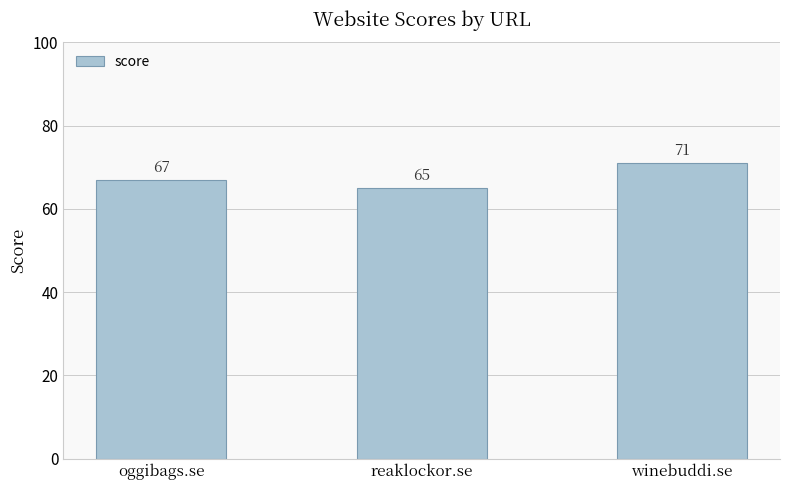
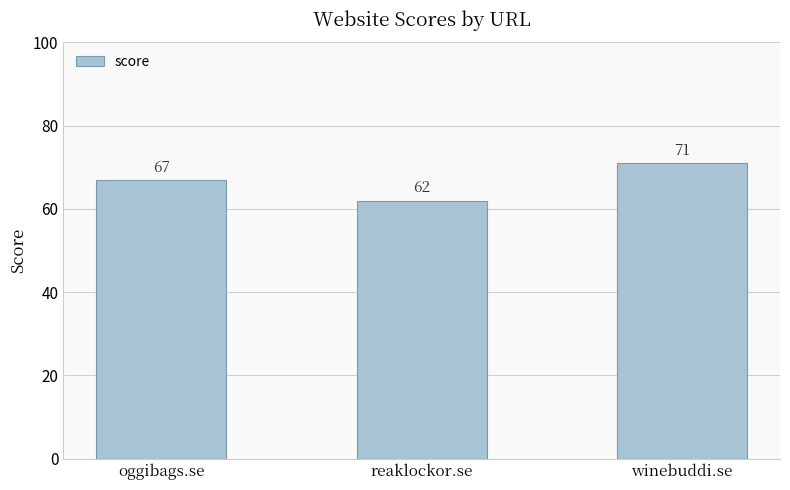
reaklockor.se: 65 -> 62
